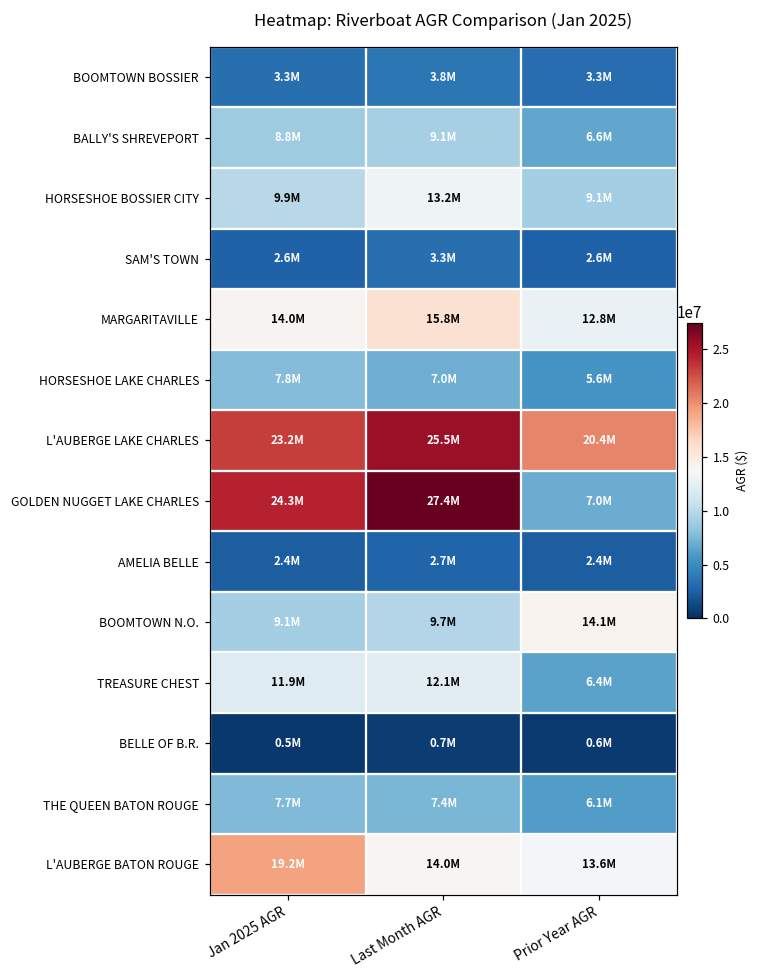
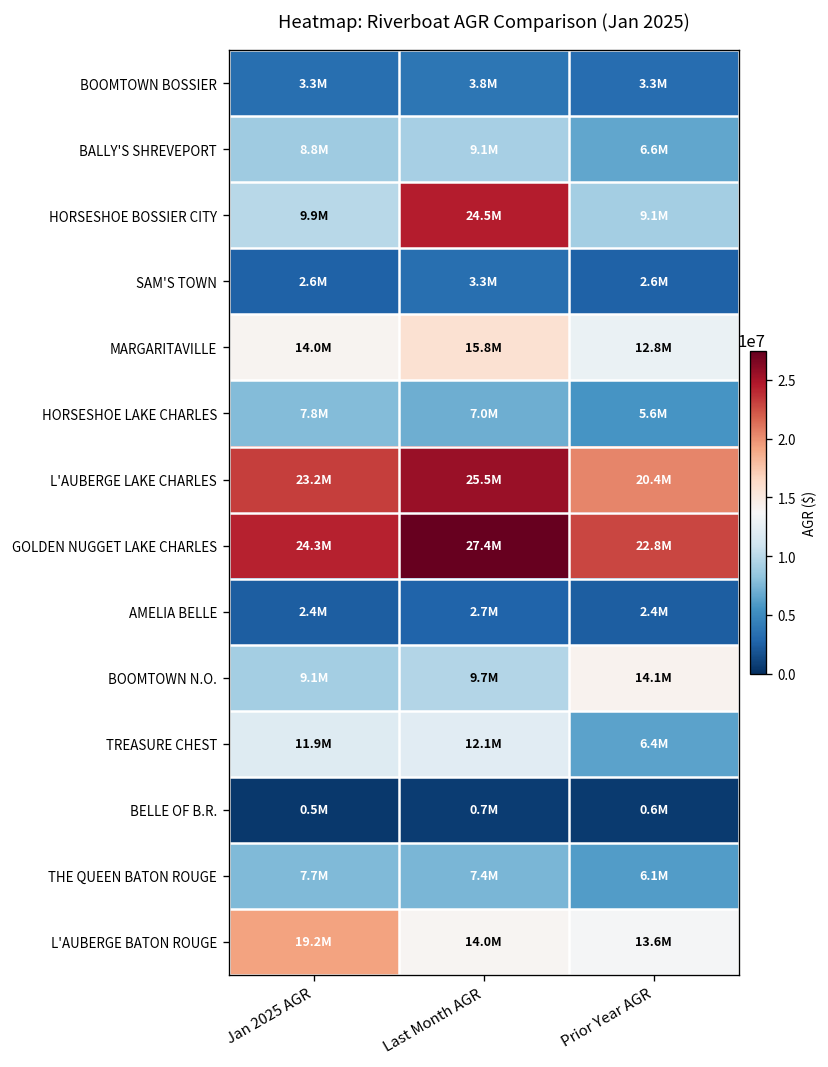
HORSESHOE BOSSIER CITY, Last Month AGR: 13.2M -> 24.5M
GOLDEN NUGGET LAKE CHARLES, Prior Year AGR: 7.0M -> 22.8M
